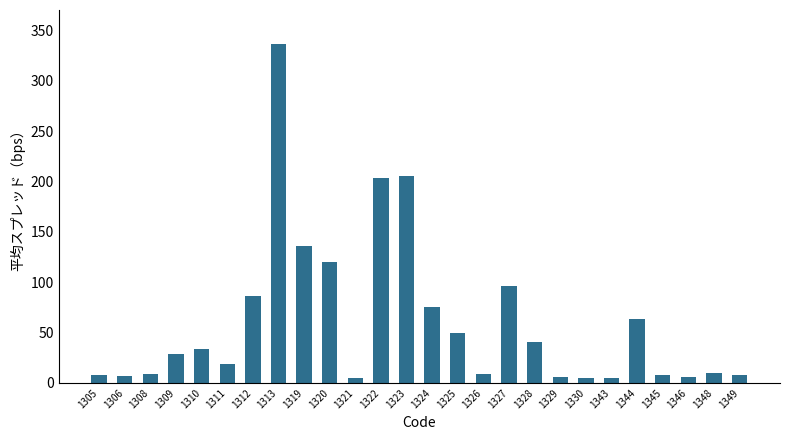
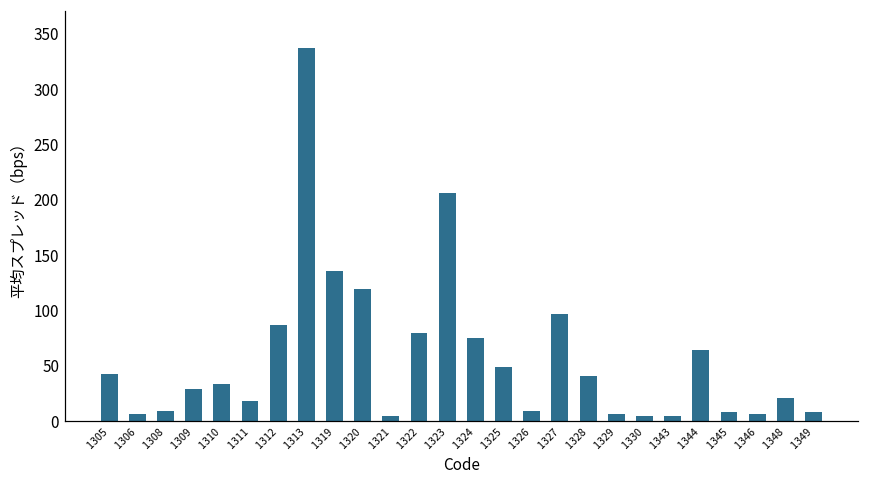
1305: 8 -> 42
1322: 204 -> 79
1348: 10 -> 21
